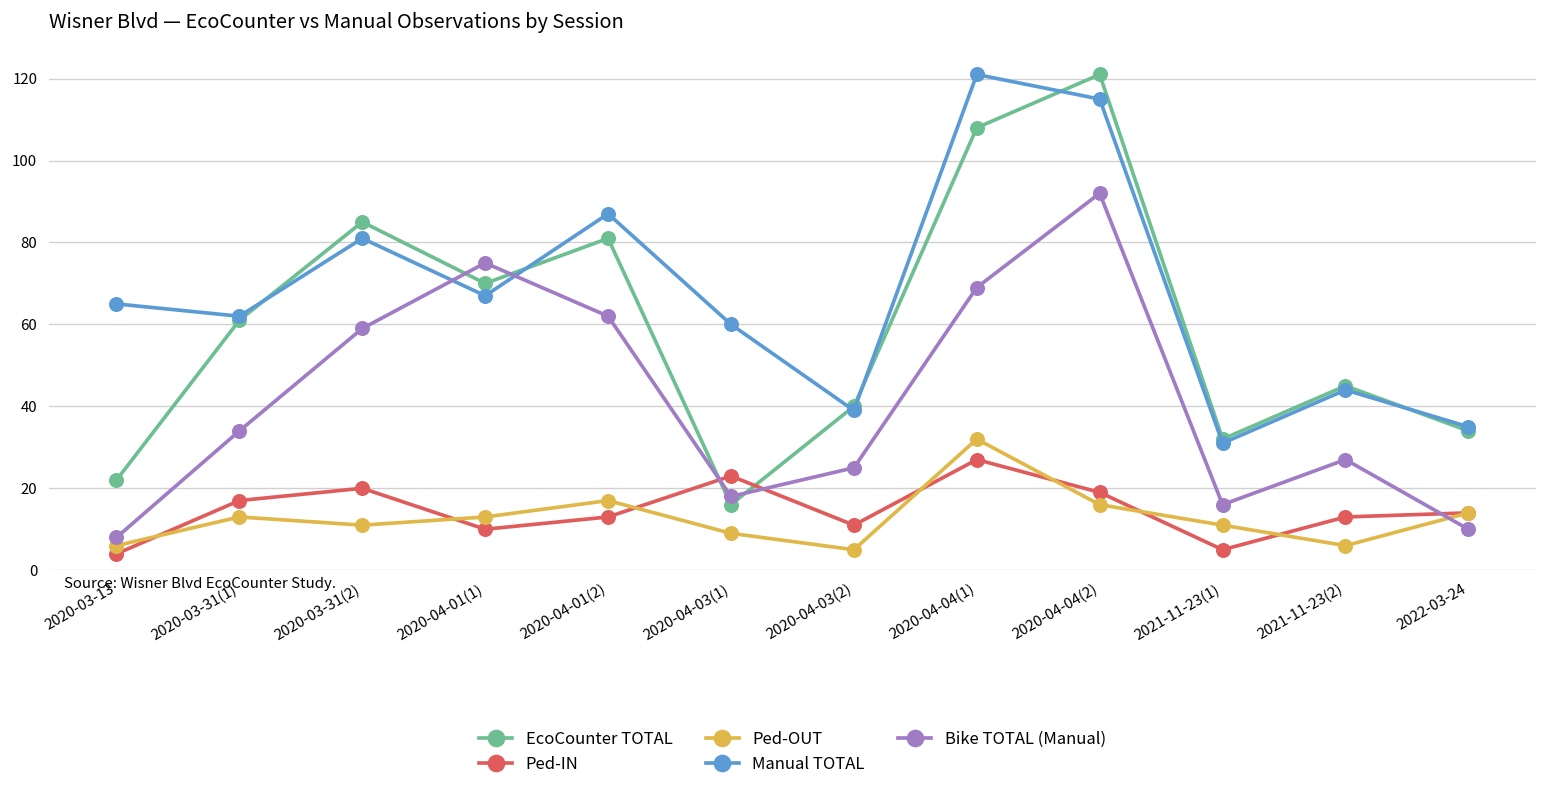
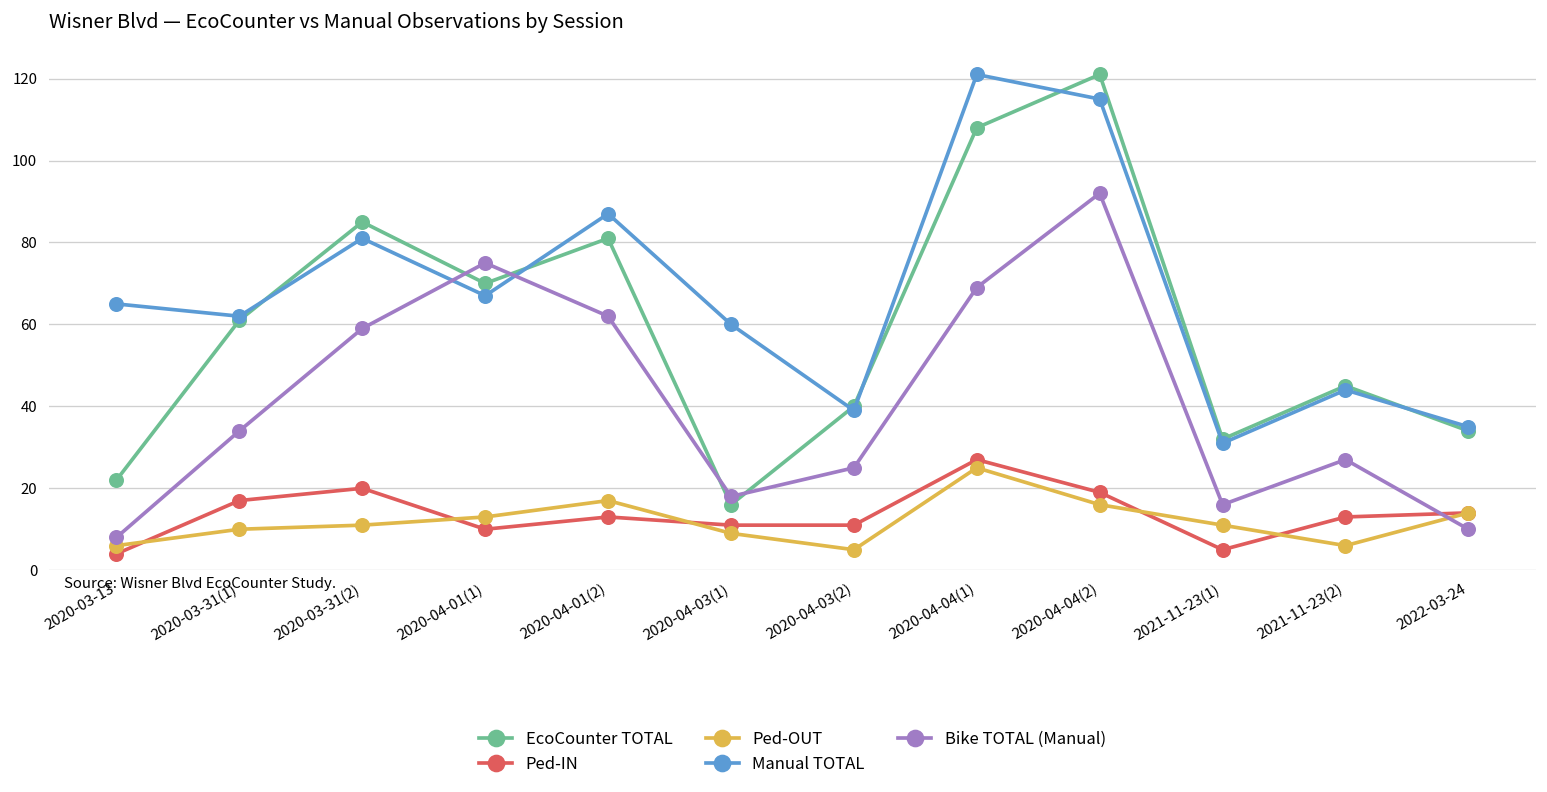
Ped-OUT, 2020-03-31(1): 13 -> 10
Ped-IN, 2020-04-03(1): 23 -> 11
Ped-OUT, 2020-04-04(1): 32 -> 25
